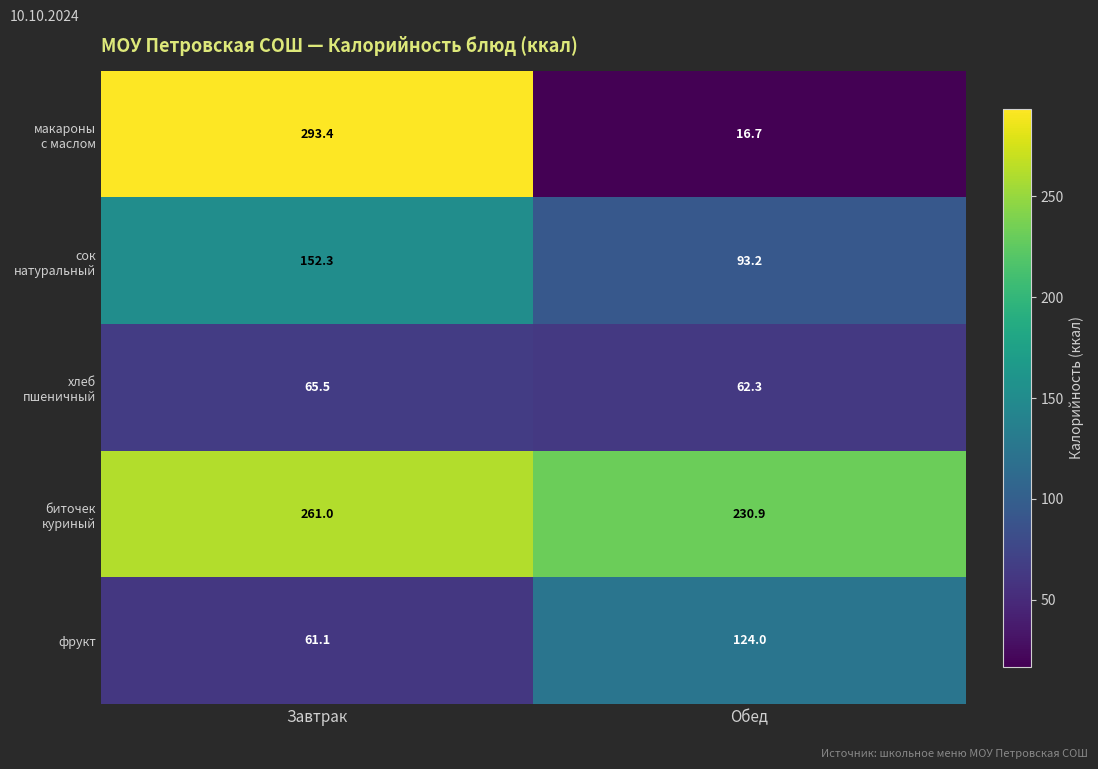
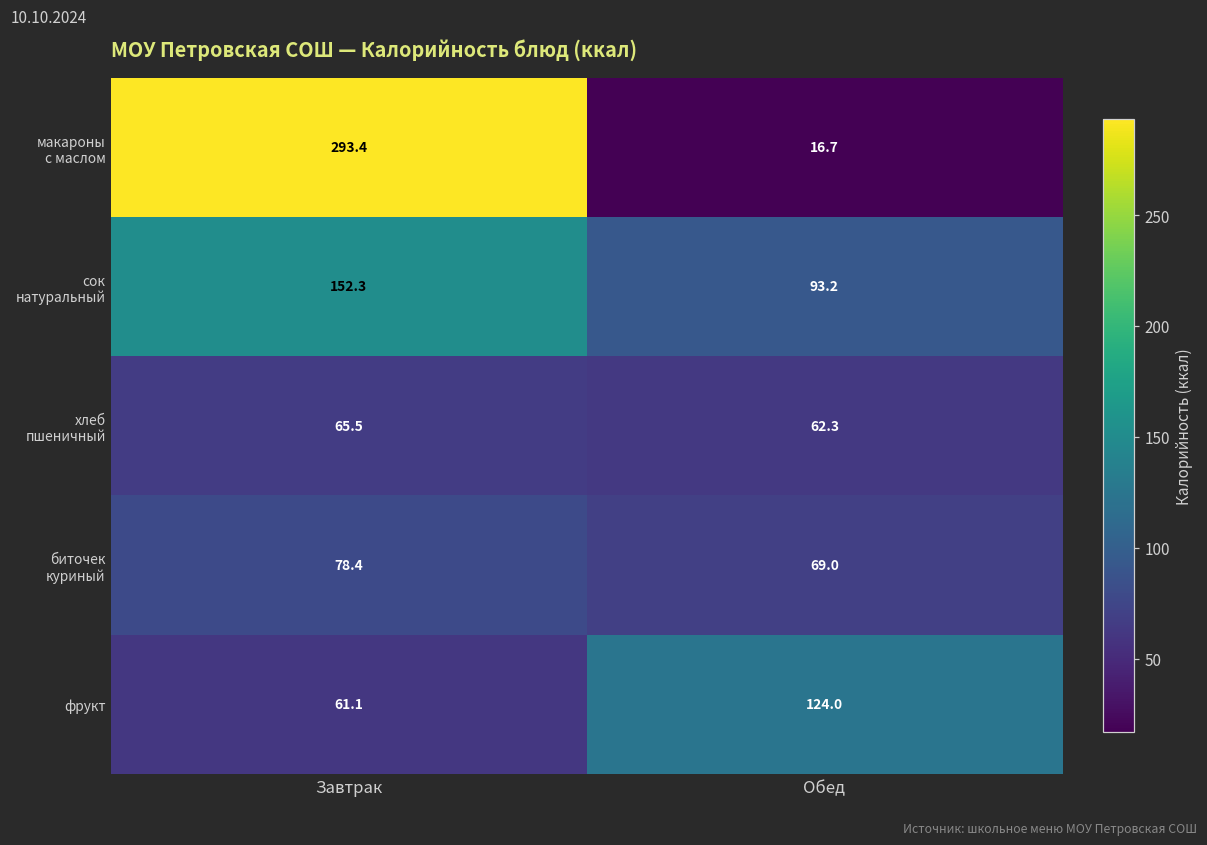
биточек куриный, Завтрак: 261.0 -> 78.4
биточек куриный, Обед: 230.9 -> 69.0
